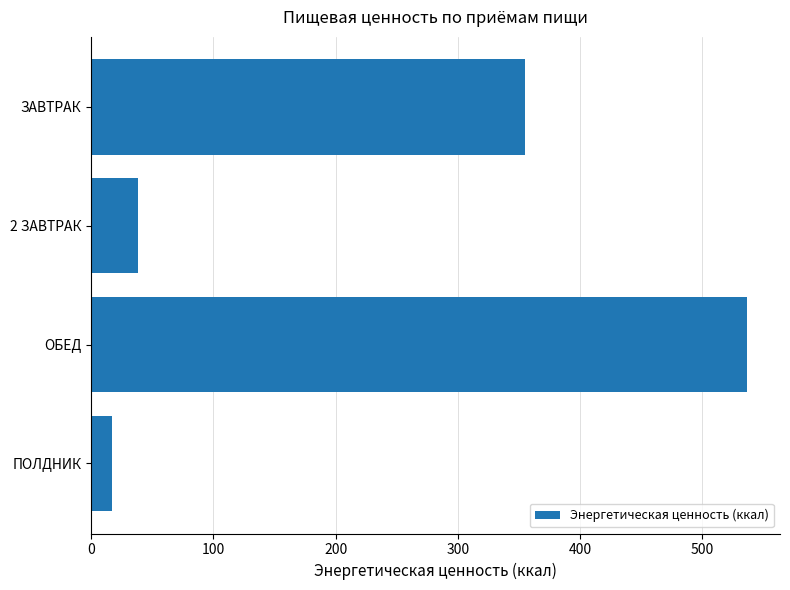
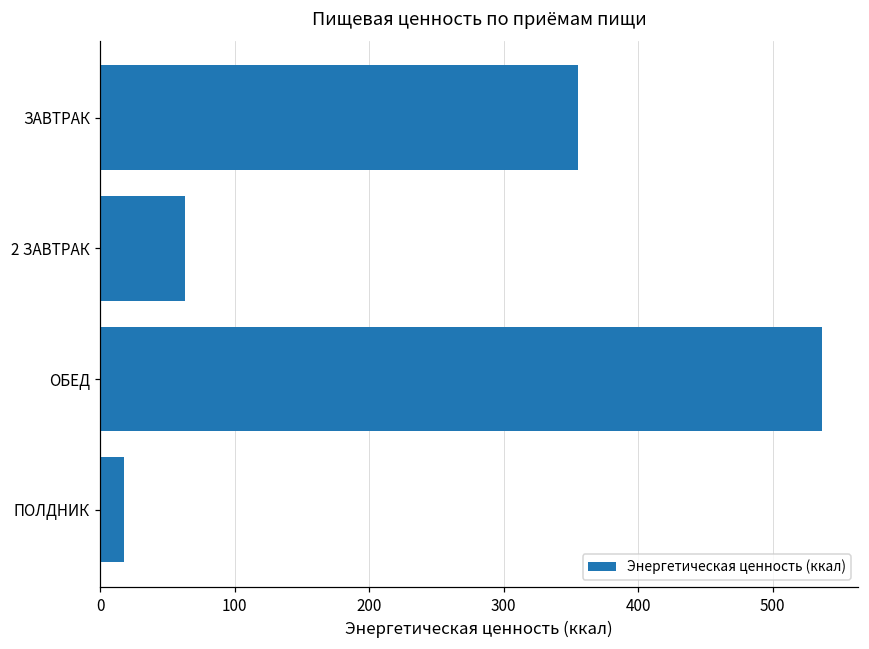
2 ЗАВТРАК: 38 -> 63
